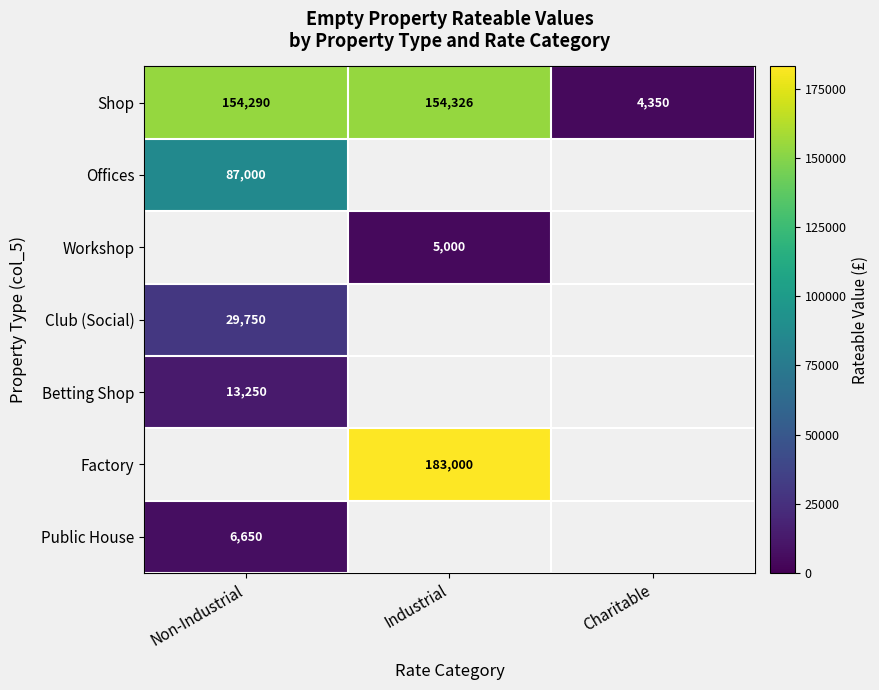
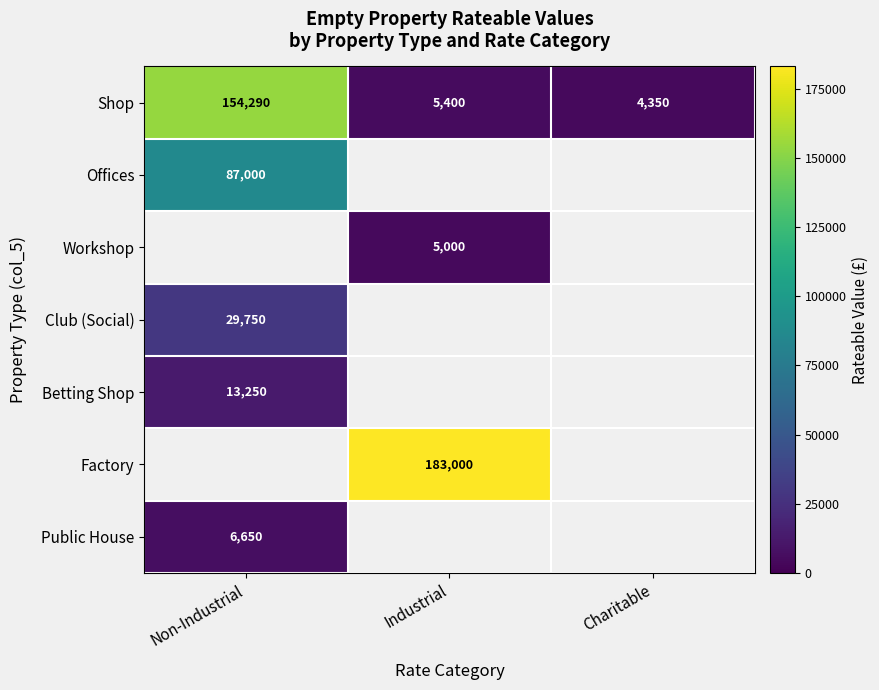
Shop, Industrial: 154,326 -> 5,400
